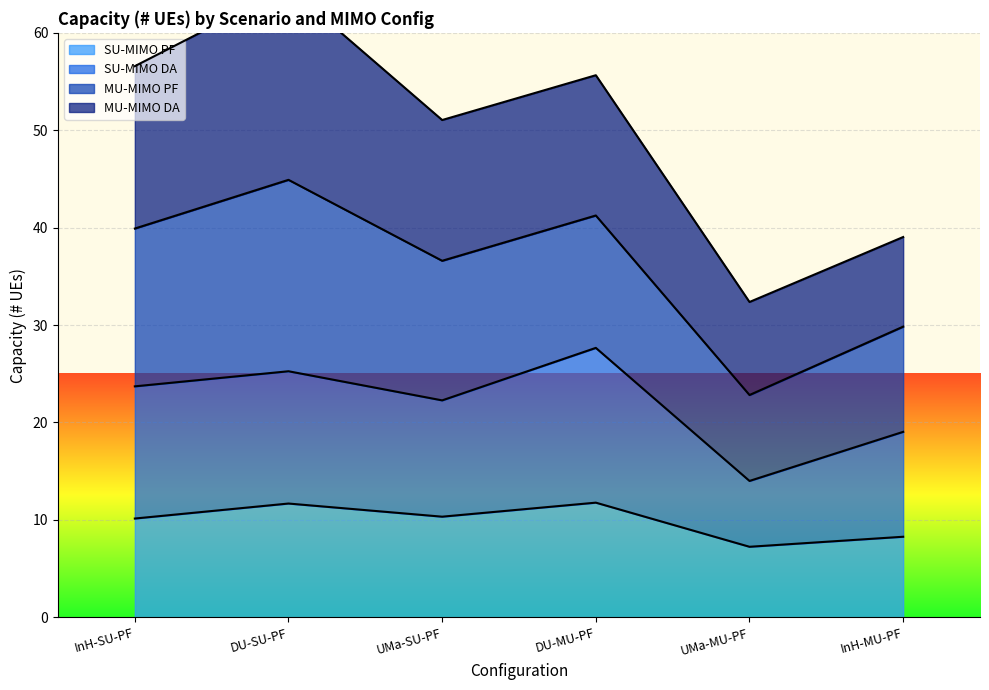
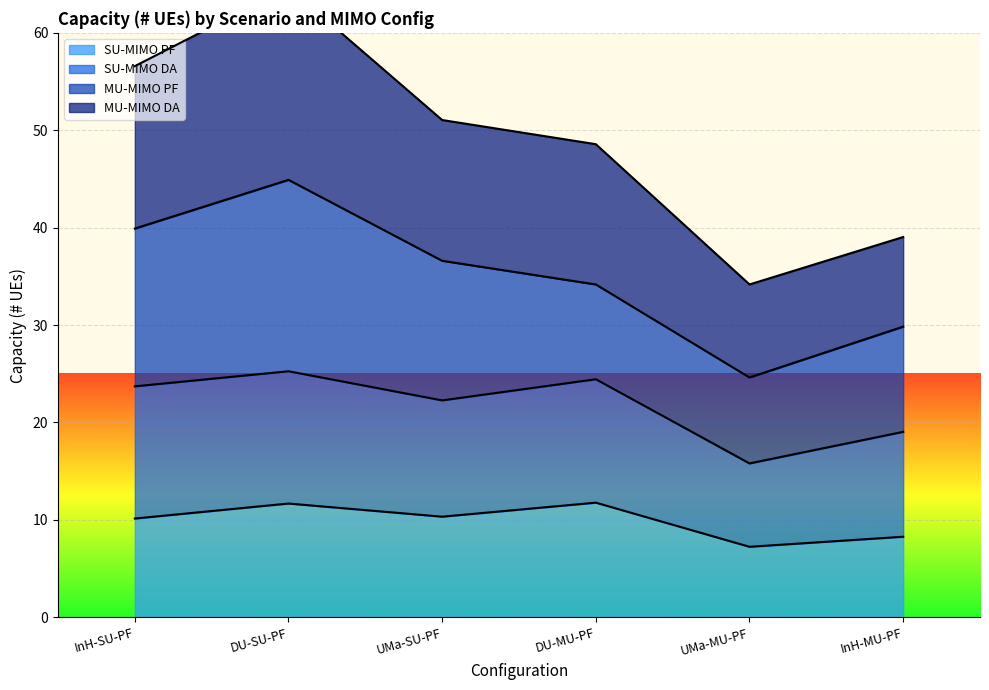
SU-MIMO DA, DU-MU-PF: 16 -> 13
MU-MIMO PF, DU-MU-PF: 14 -> 10
SU-MIMO DA, UMa-MU-PF: 7 -> 9
